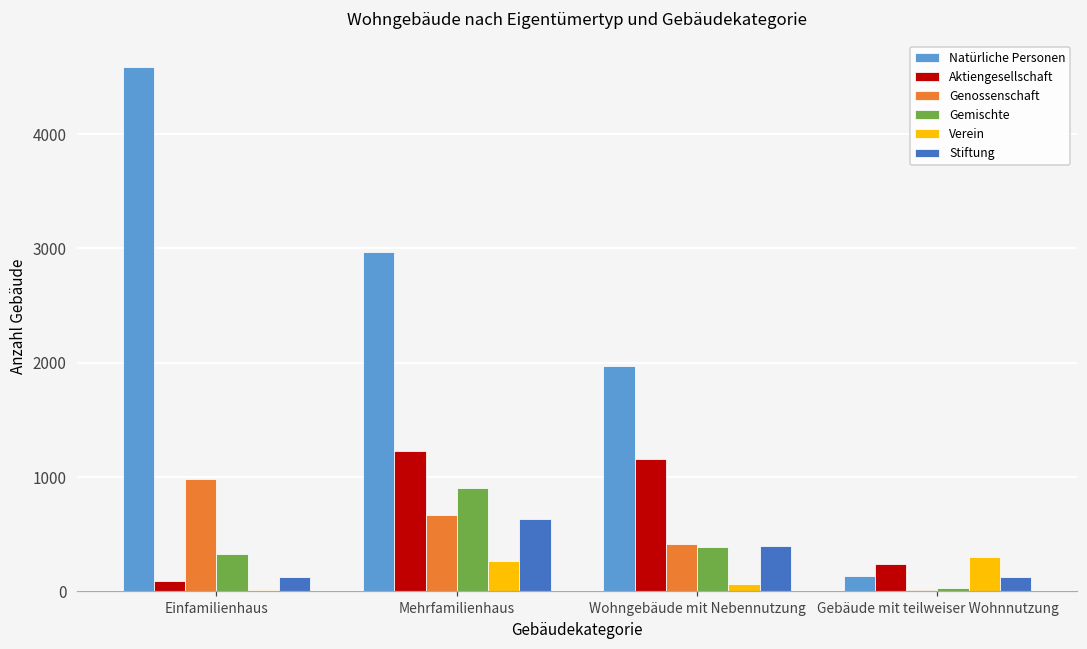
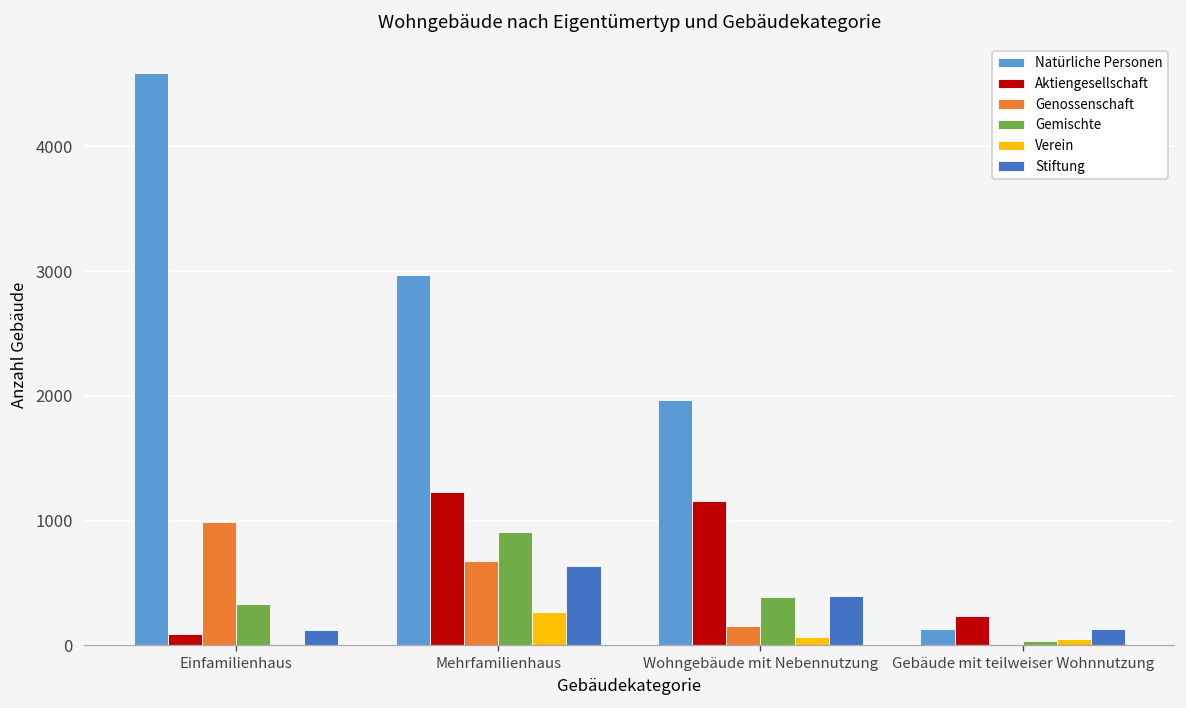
Genossenschaft, Wohngebäude mit Nebennutzung: 420 -> 160
Verein, Gebäude mit teilweiser Wohnnutzung: 300 -> 50
